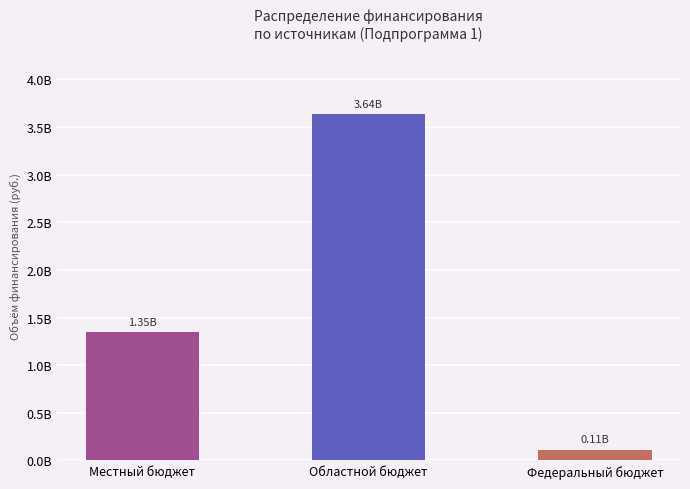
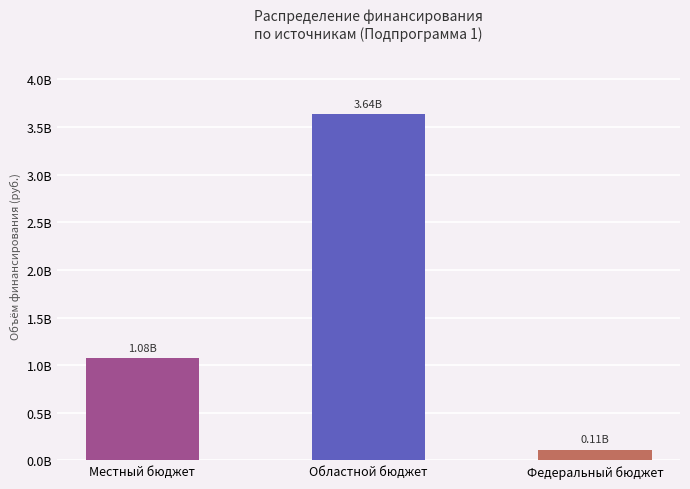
Местный бюджет: 1.35B -> 1.08B
